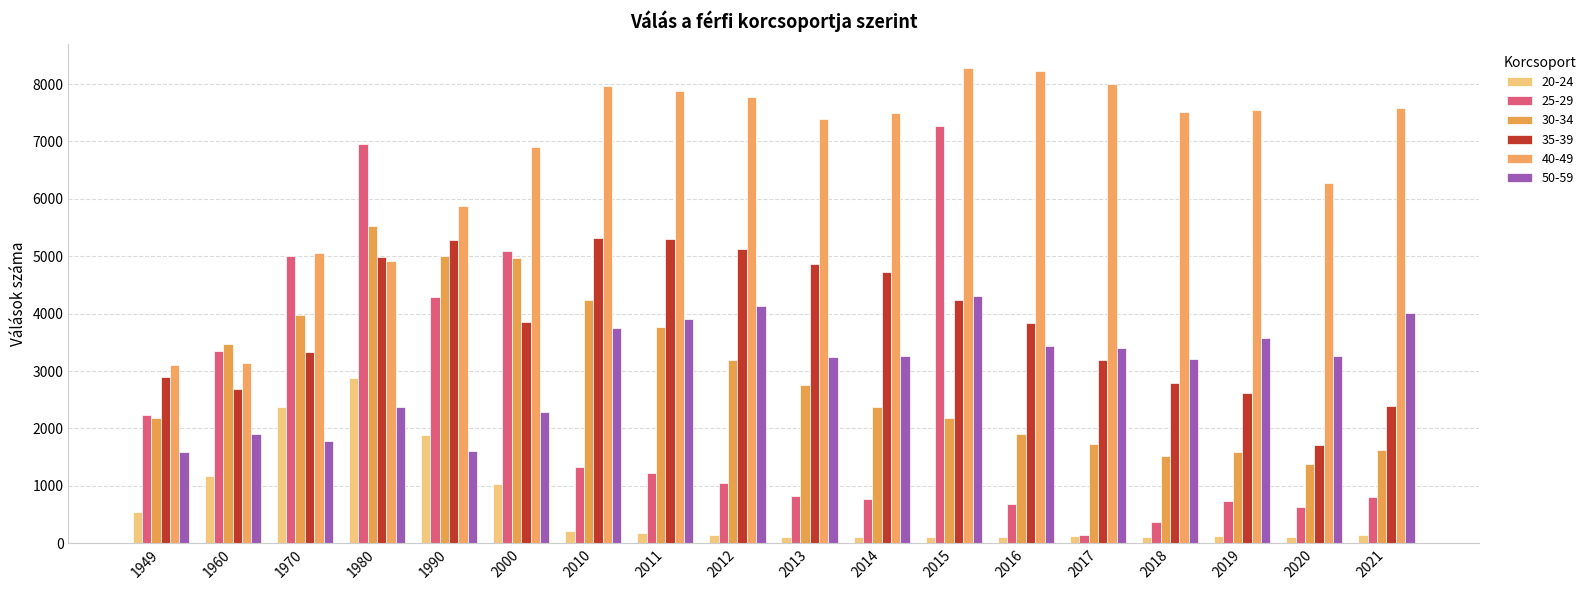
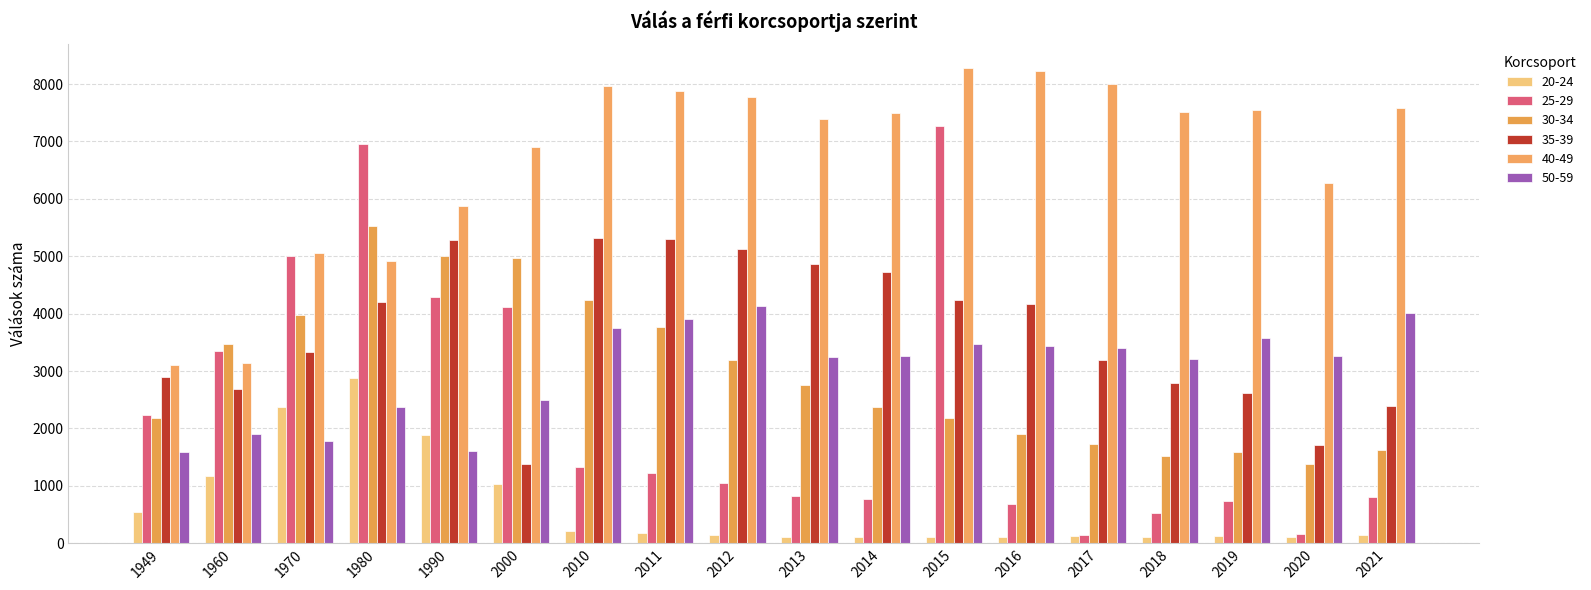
35-39, 1980: 5000 -> 4200
25-29, 2000: 5100 -> 4100
35-39, 2000: 3900 -> 1400
50-59, 2000: 2300 -> 2500
50-59, 2015: 4300 -> 3500
35-39, 2016: 3800 -> 4200
25-29, 2018: 400 -> 500
25-29, 2020: 600 -> 200
